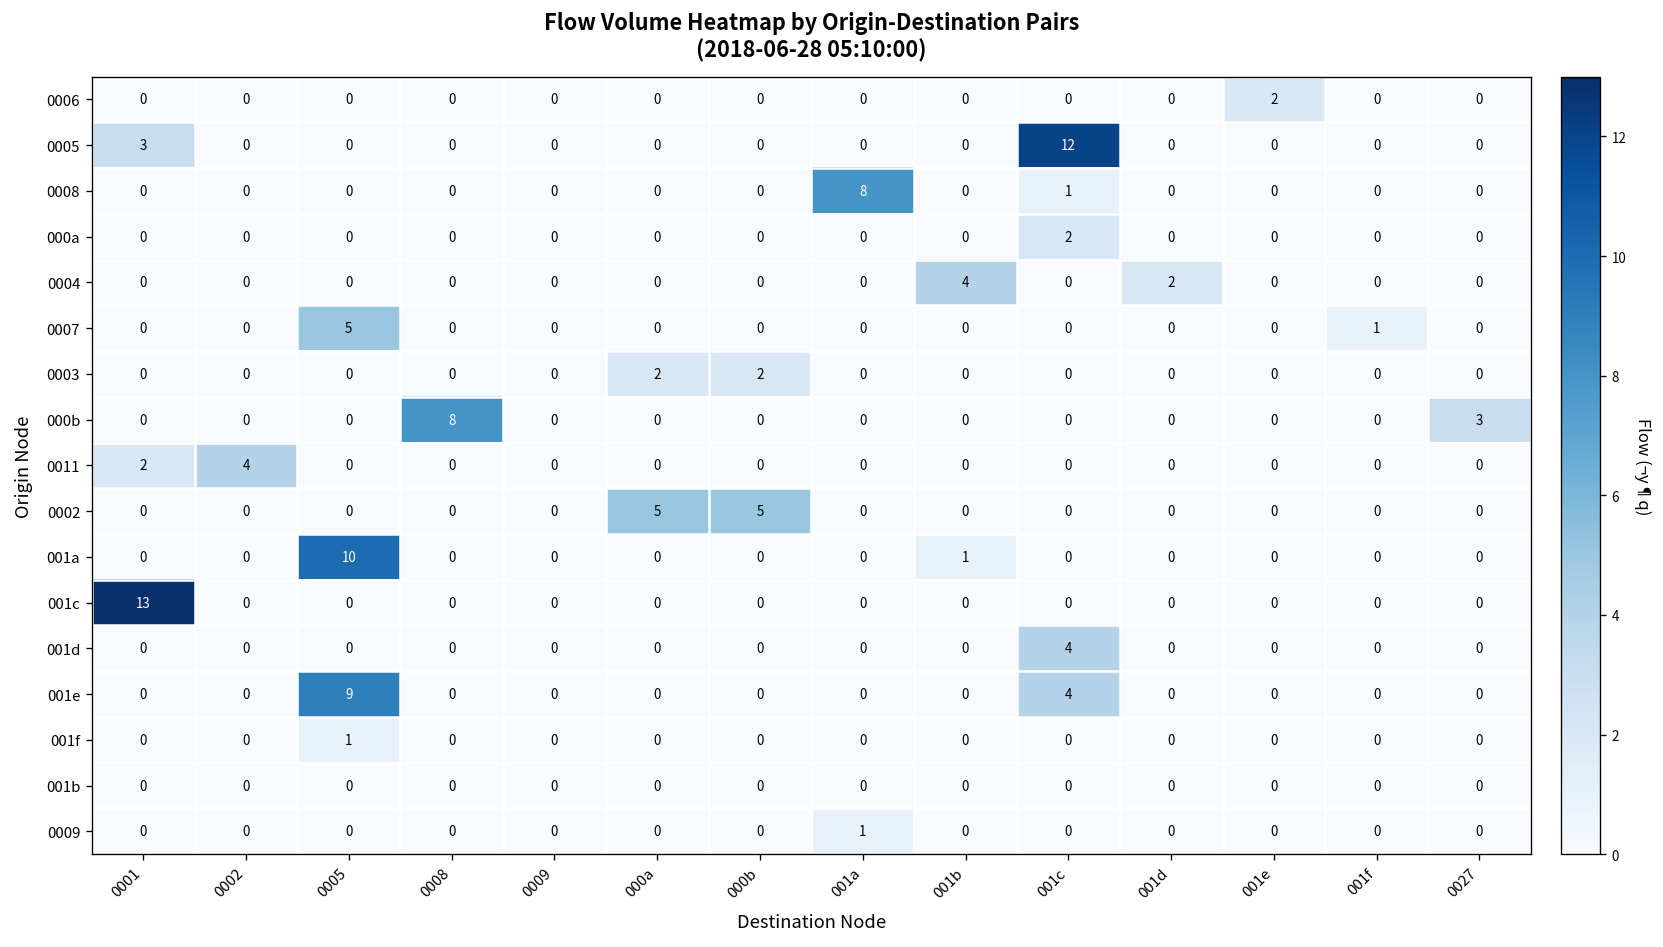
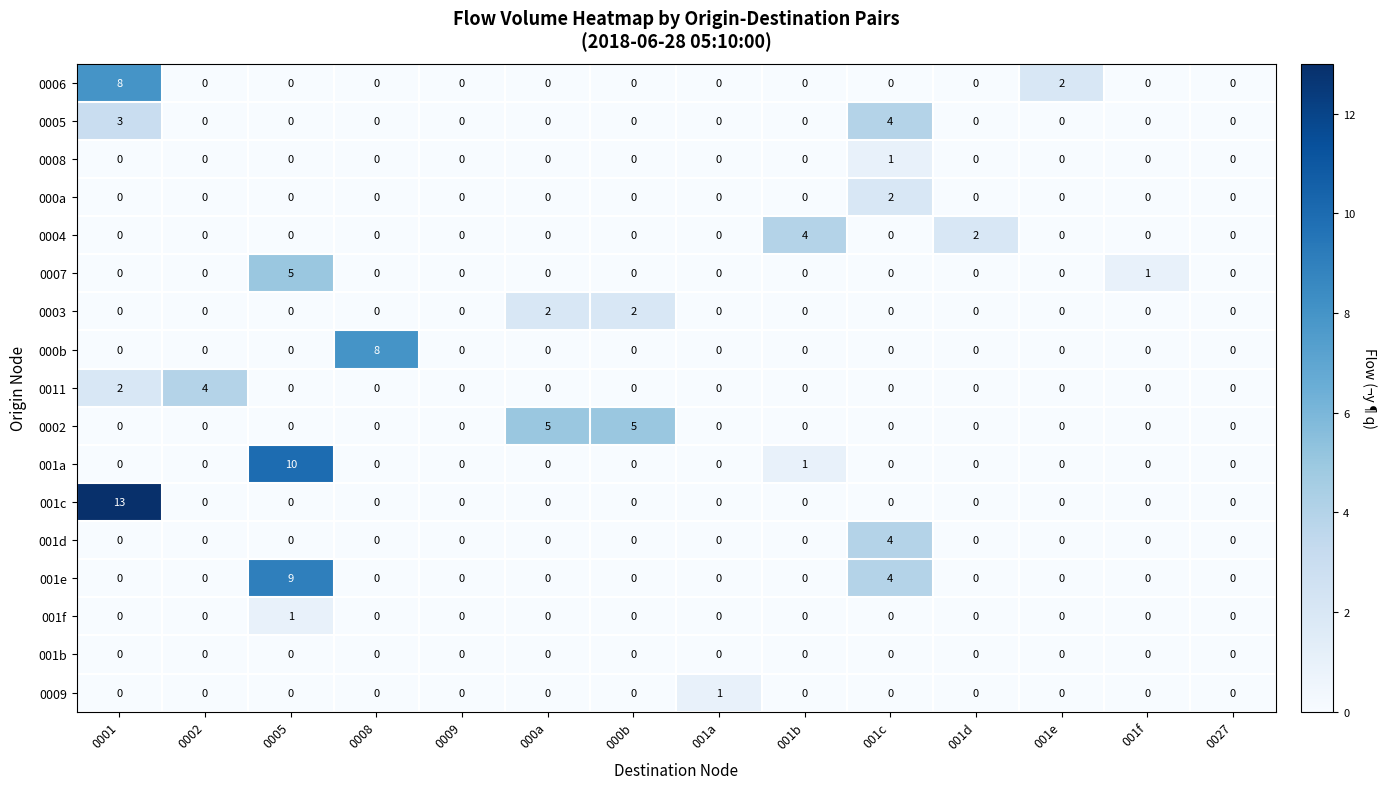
0006, 0001: 0 -> 8
0005, 001c: 12 -> 4
0008, 001a: 8 -> 0
000b, 0027: 3 -> 0
